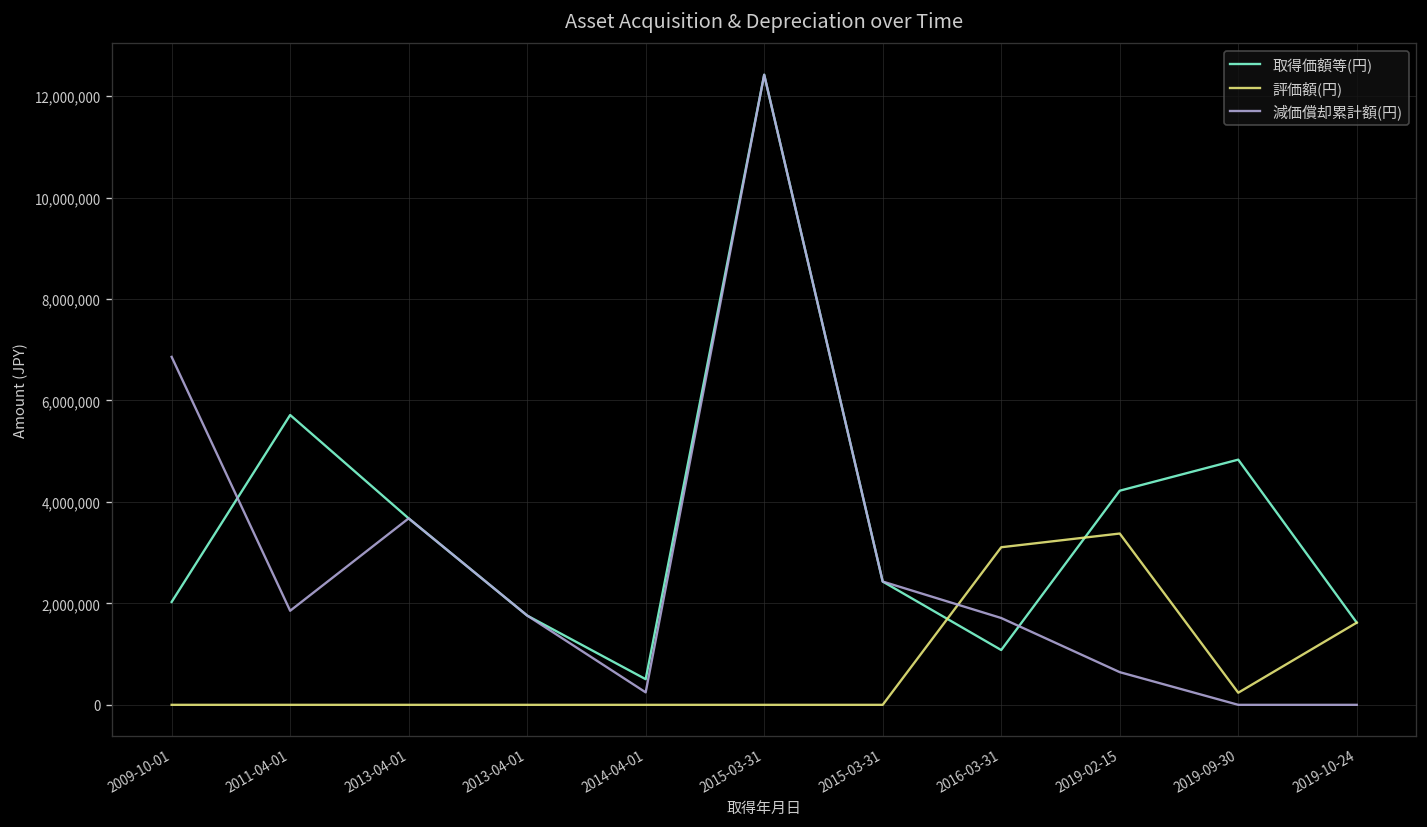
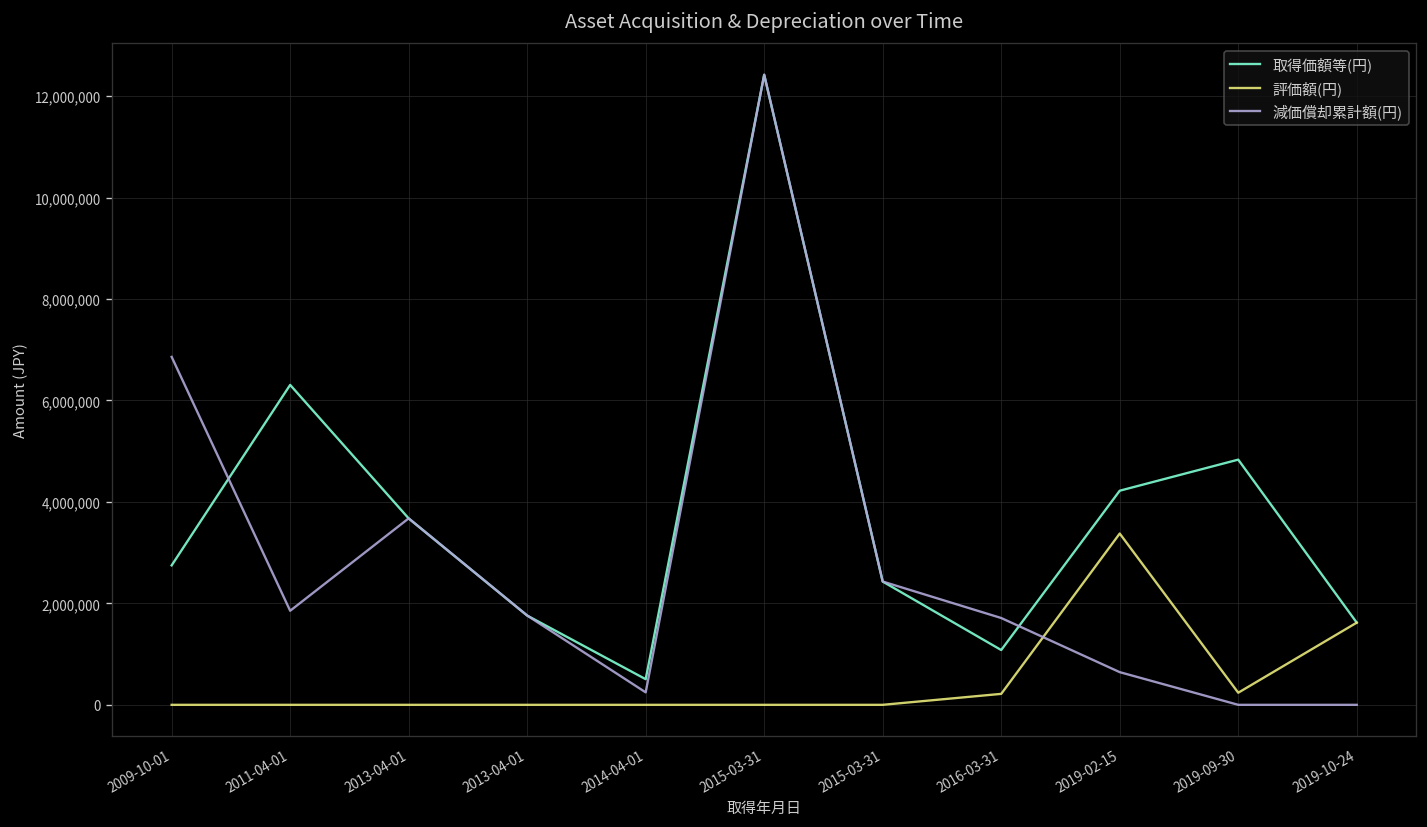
取得価額等(円), 2009-10-01: 2,000,000 -> 2,700,000
取得価額等(円), 2011-04-01: 5,700,000 -> 6,300,000
評価額(円), 2016-03-31: 3,100,000 -> 200,000
